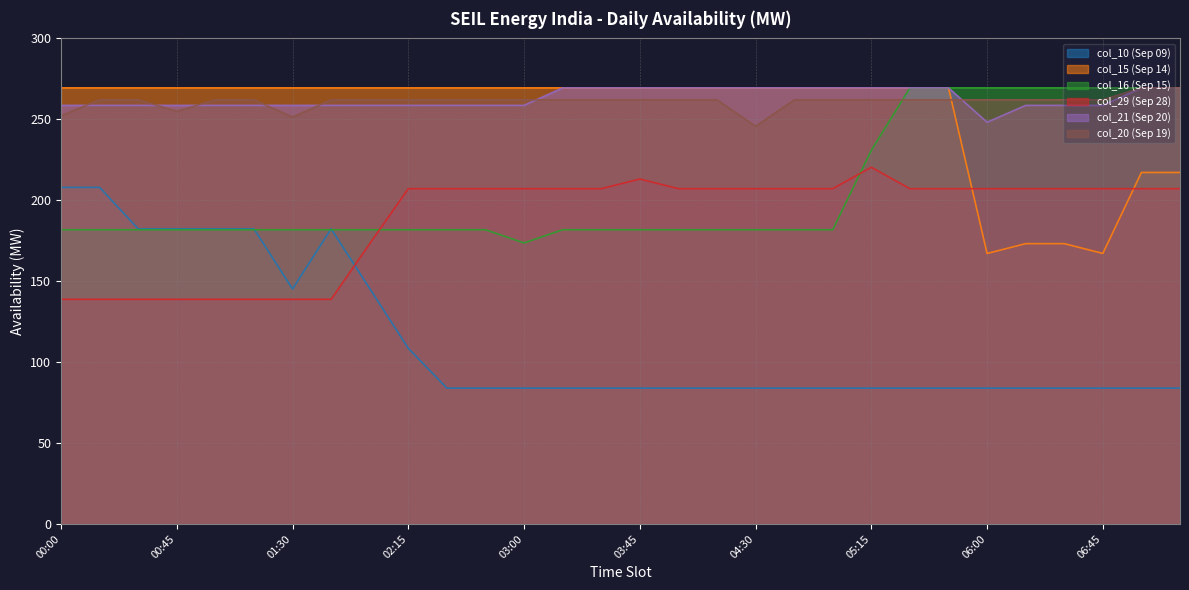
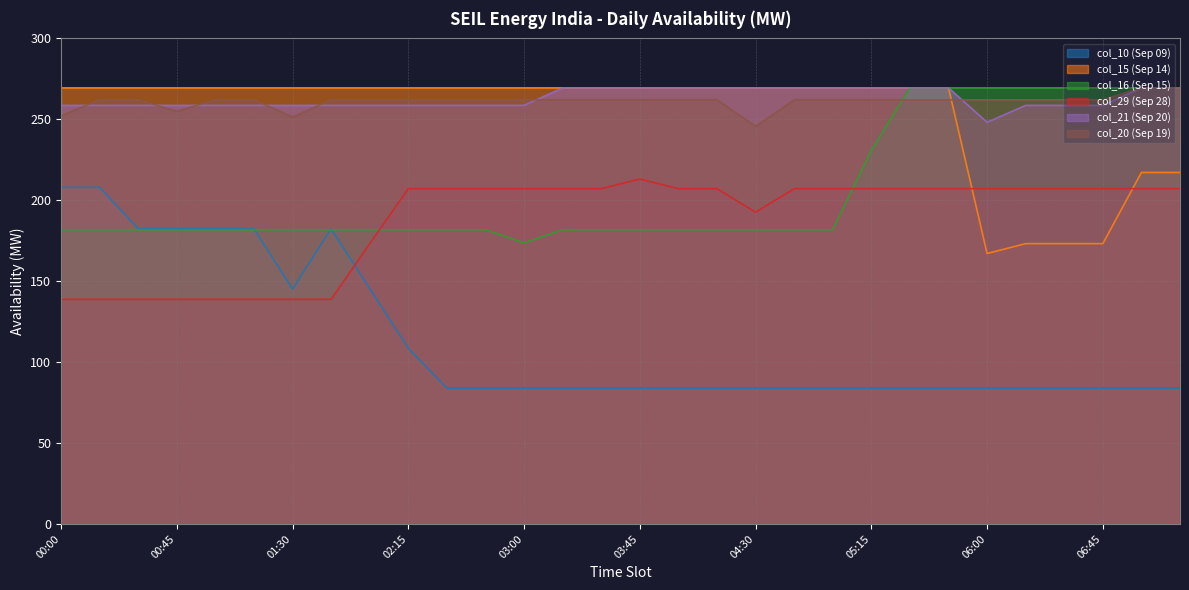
col_29 (Sep 28), 04:30: 207 -> 193
col_29 (Sep 28), 05:15: 220 -> 207
col_15 (Sep 14), 06:45: 167 -> 173
